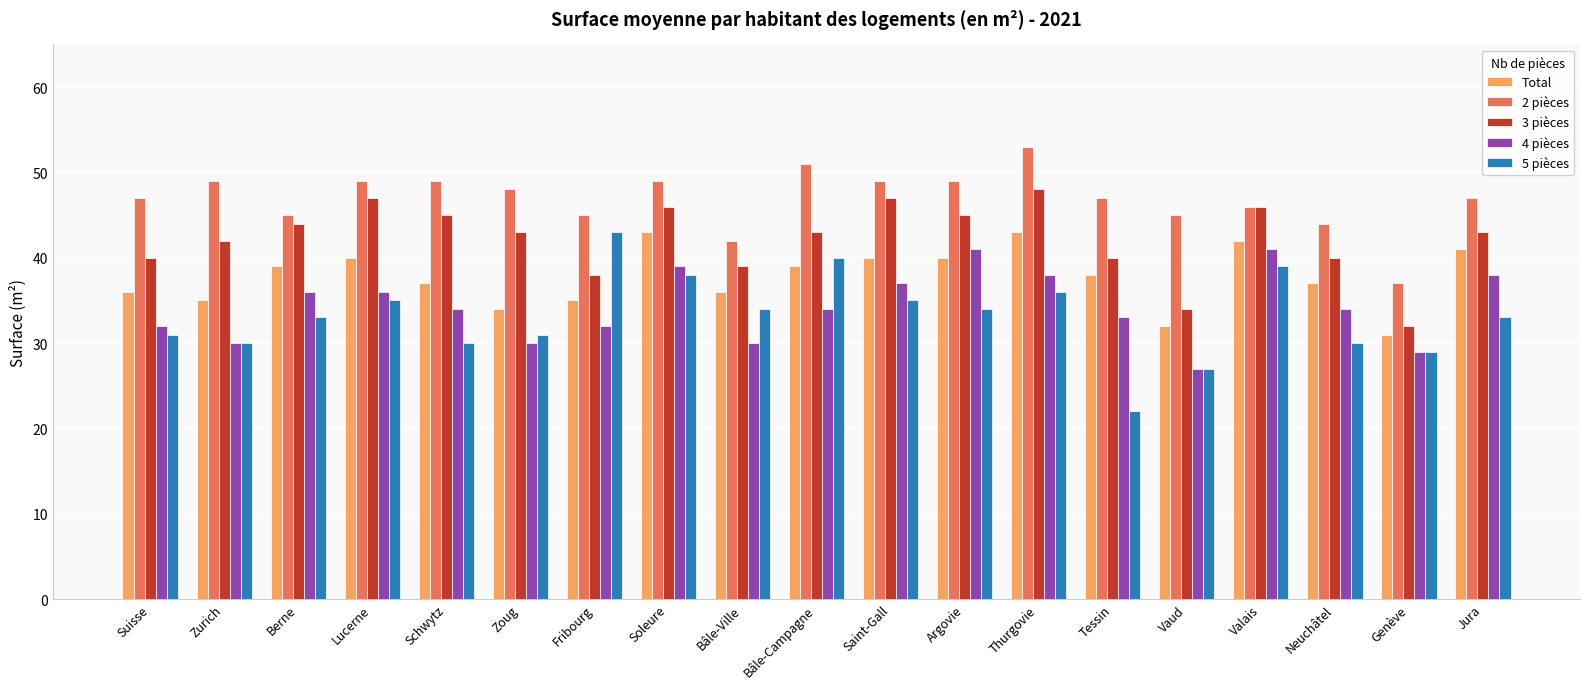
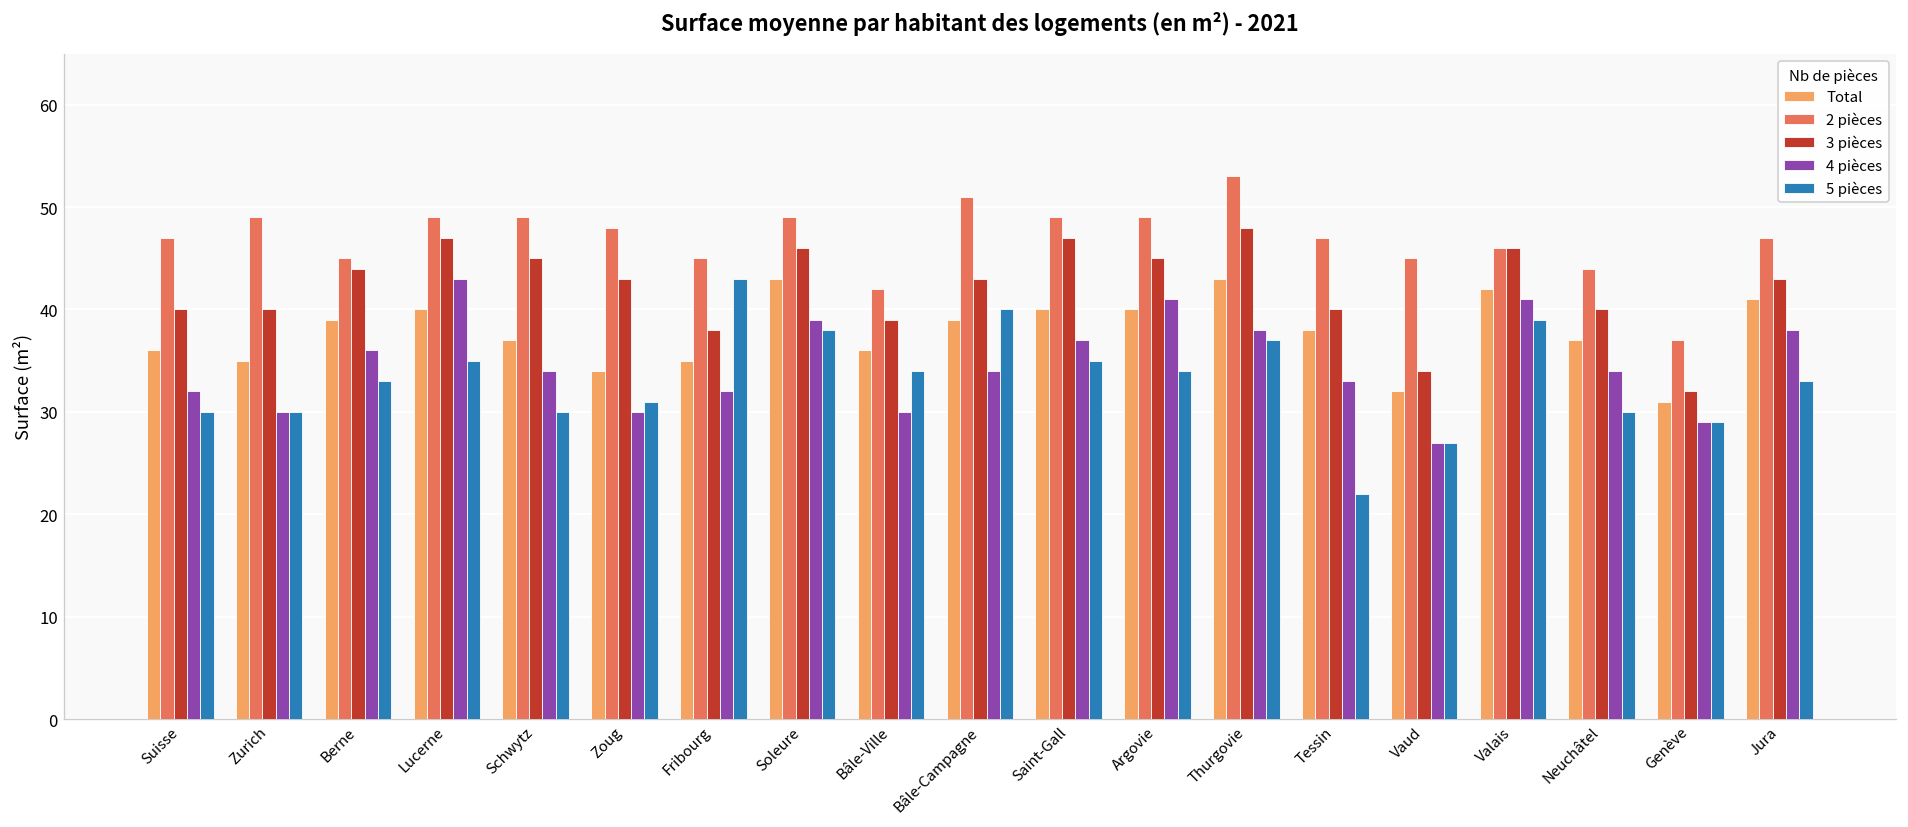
5 pièces, Suisse: 31 -> 30
3 pièces, Zurich: 42 -> 40
4 pièces, Lucerne: 36 -> 43
5 pièces, Thurgovie: 36 -> 37
